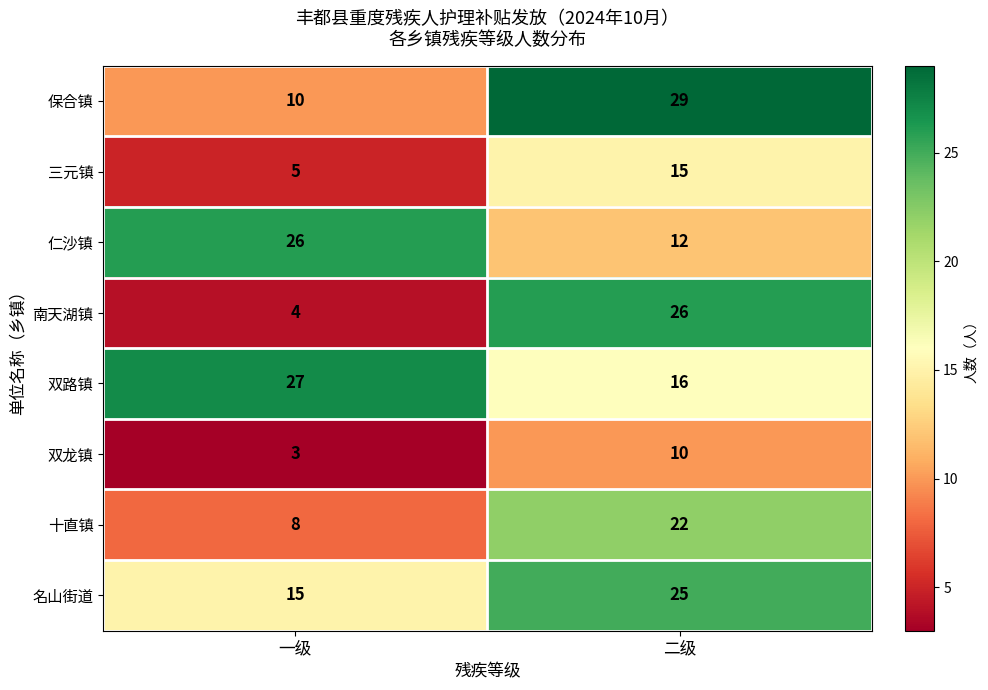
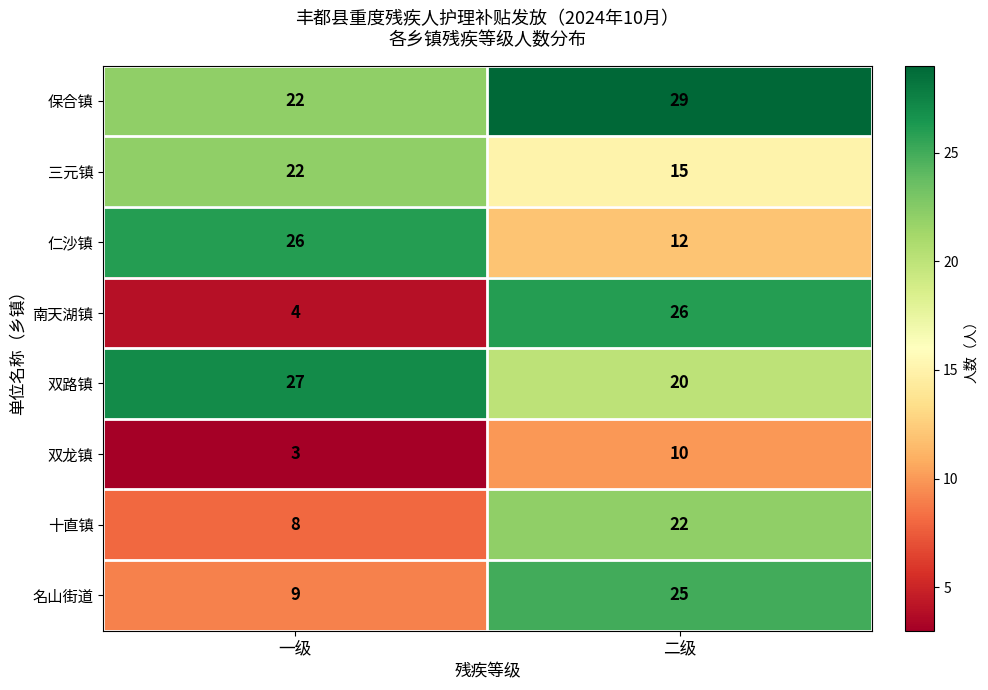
保合镇, 一级: 10 -> 22
三元镇, 一级: 5 -> 22
双路镇, 二级: 16 -> 20
名山街道, 一级: 15 -> 9
